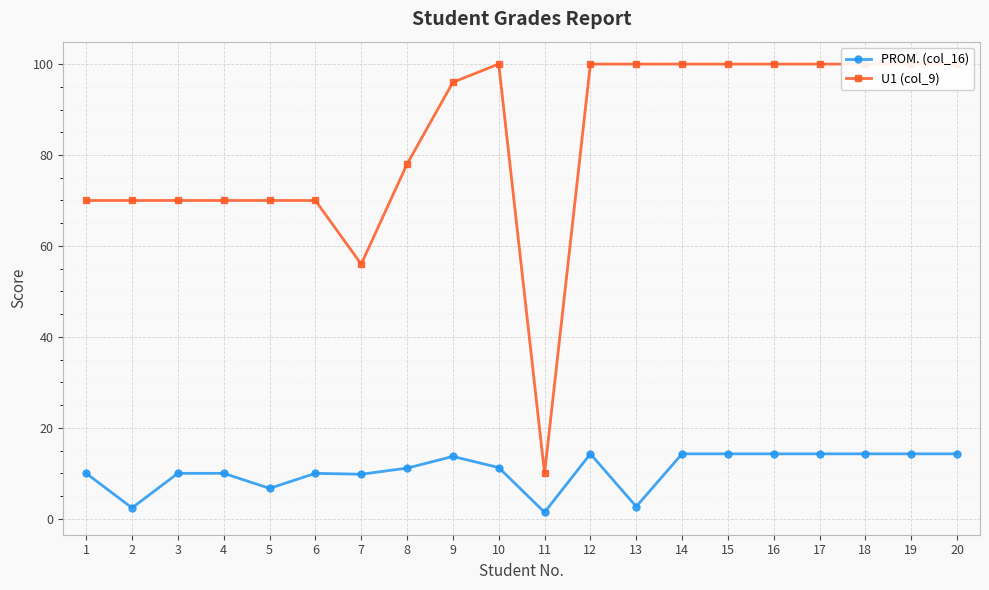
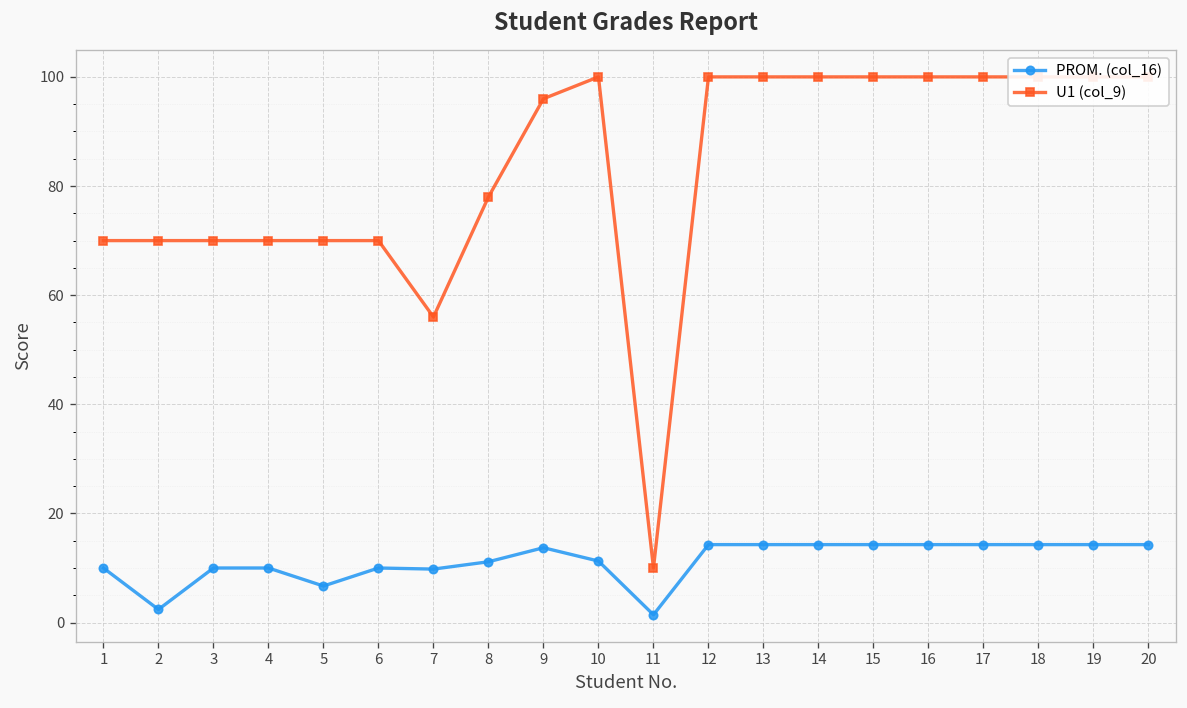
PROM. (col_16), 13: 3 -> 14
